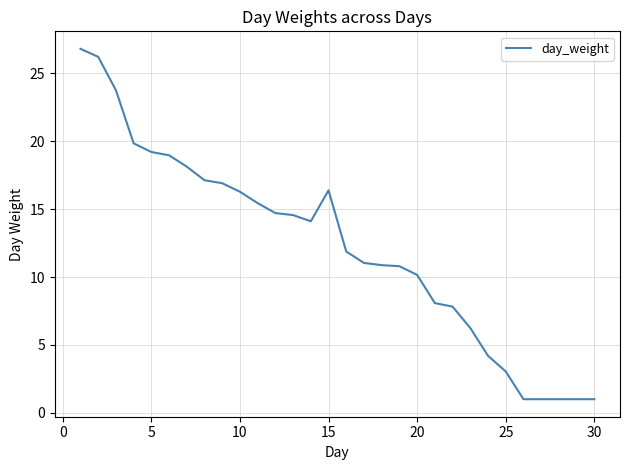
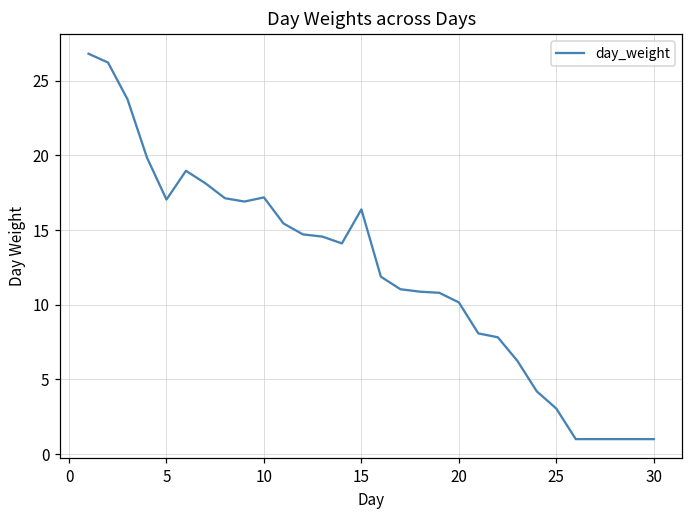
5: 19.2 -> 17.0
10: 16.3 -> 17.2
